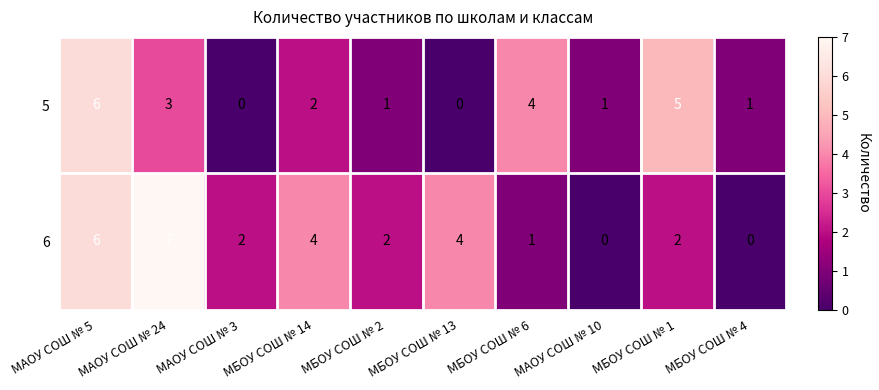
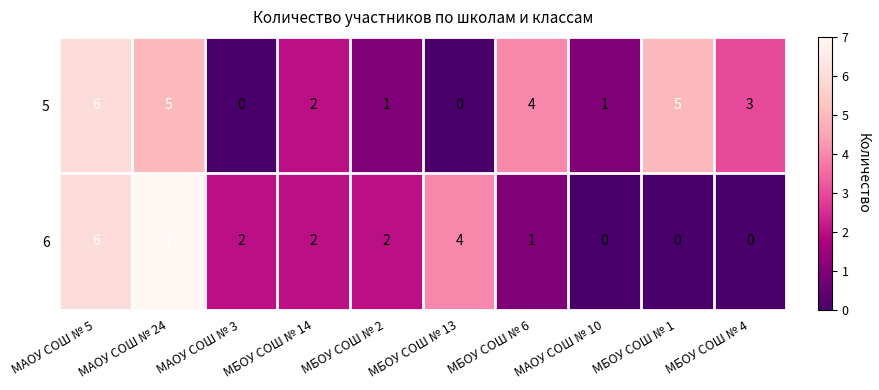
5, МАОУ СОШ № 24: 3 -> 5
5, МБОУ СОШ № 4: 1 -> 3
6, МБОУ СОШ № 14: 4 -> 2
6, МБОУ СОШ № 1: 2 -> 0
